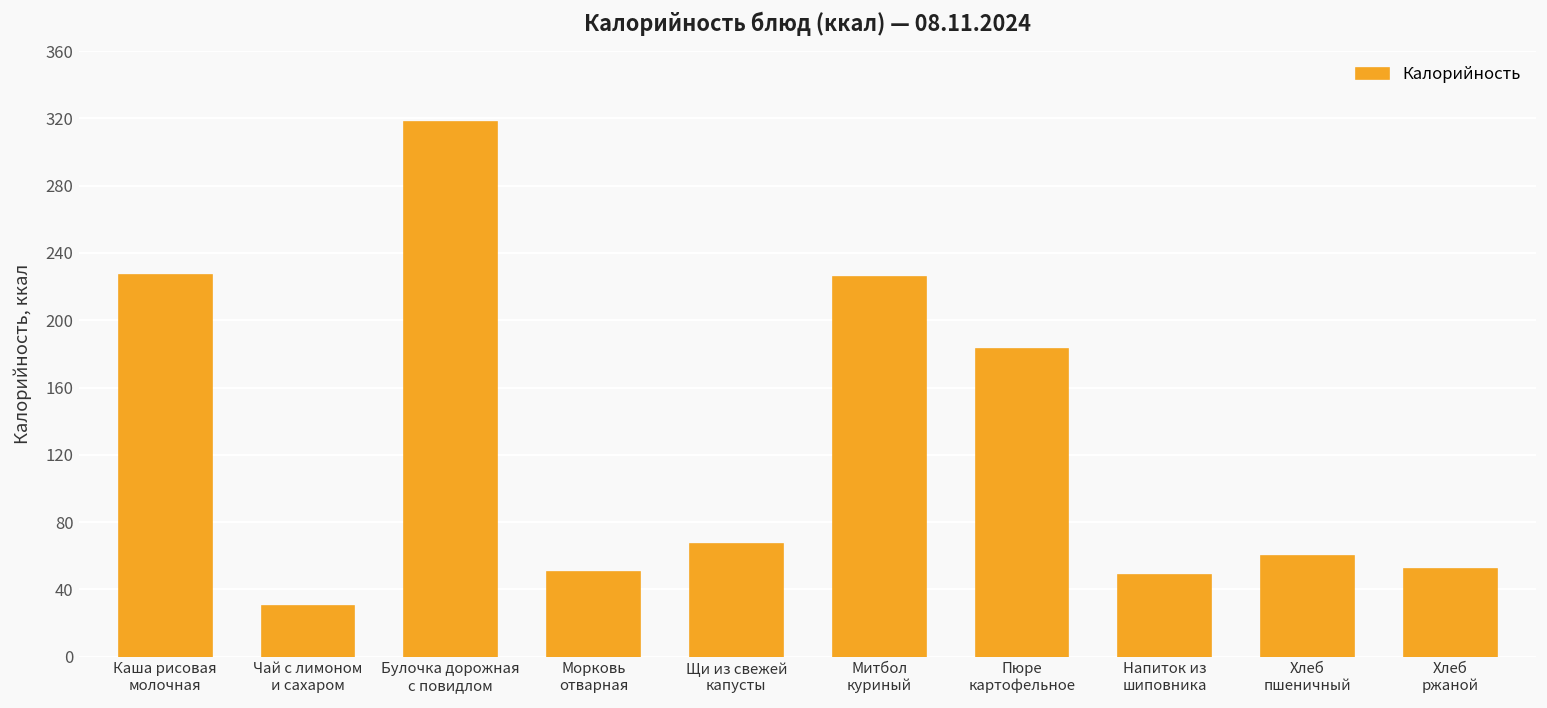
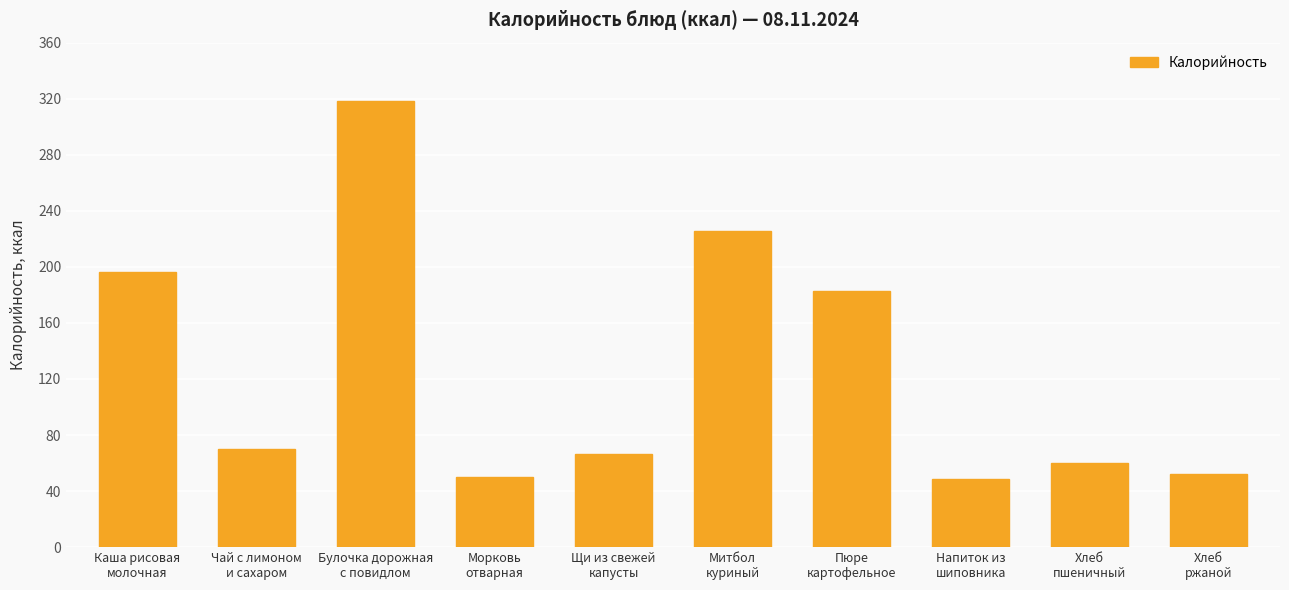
Каша рисовая молочная: 227 -> 196
Чай с лимоном и сахаром: 30 -> 70
